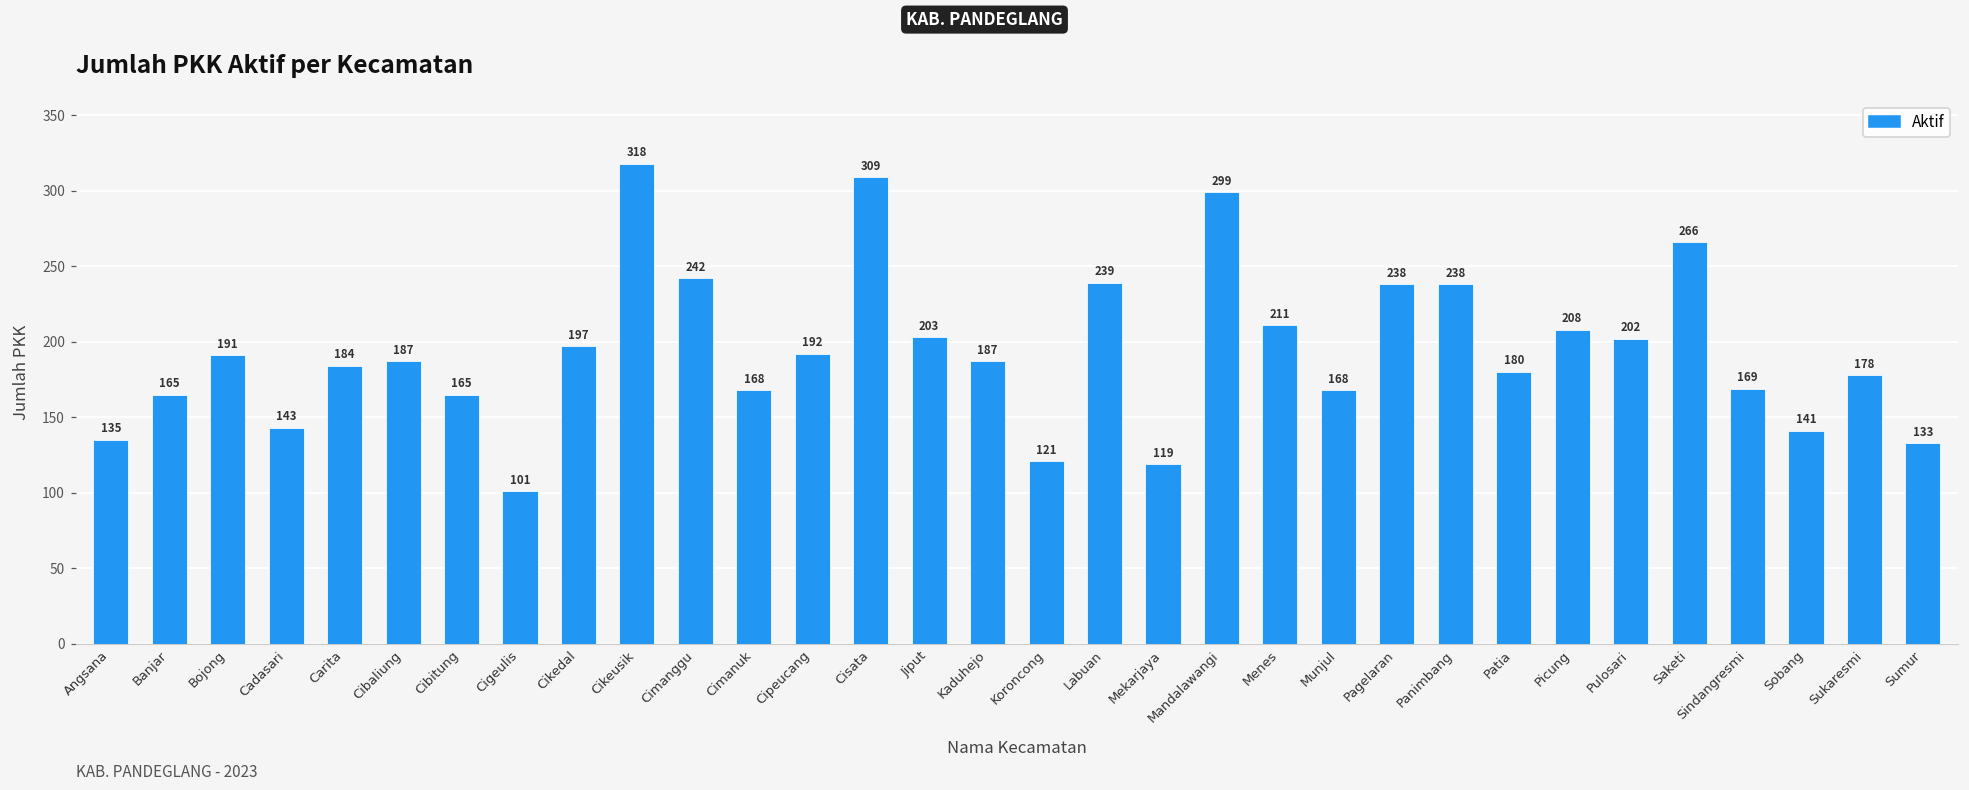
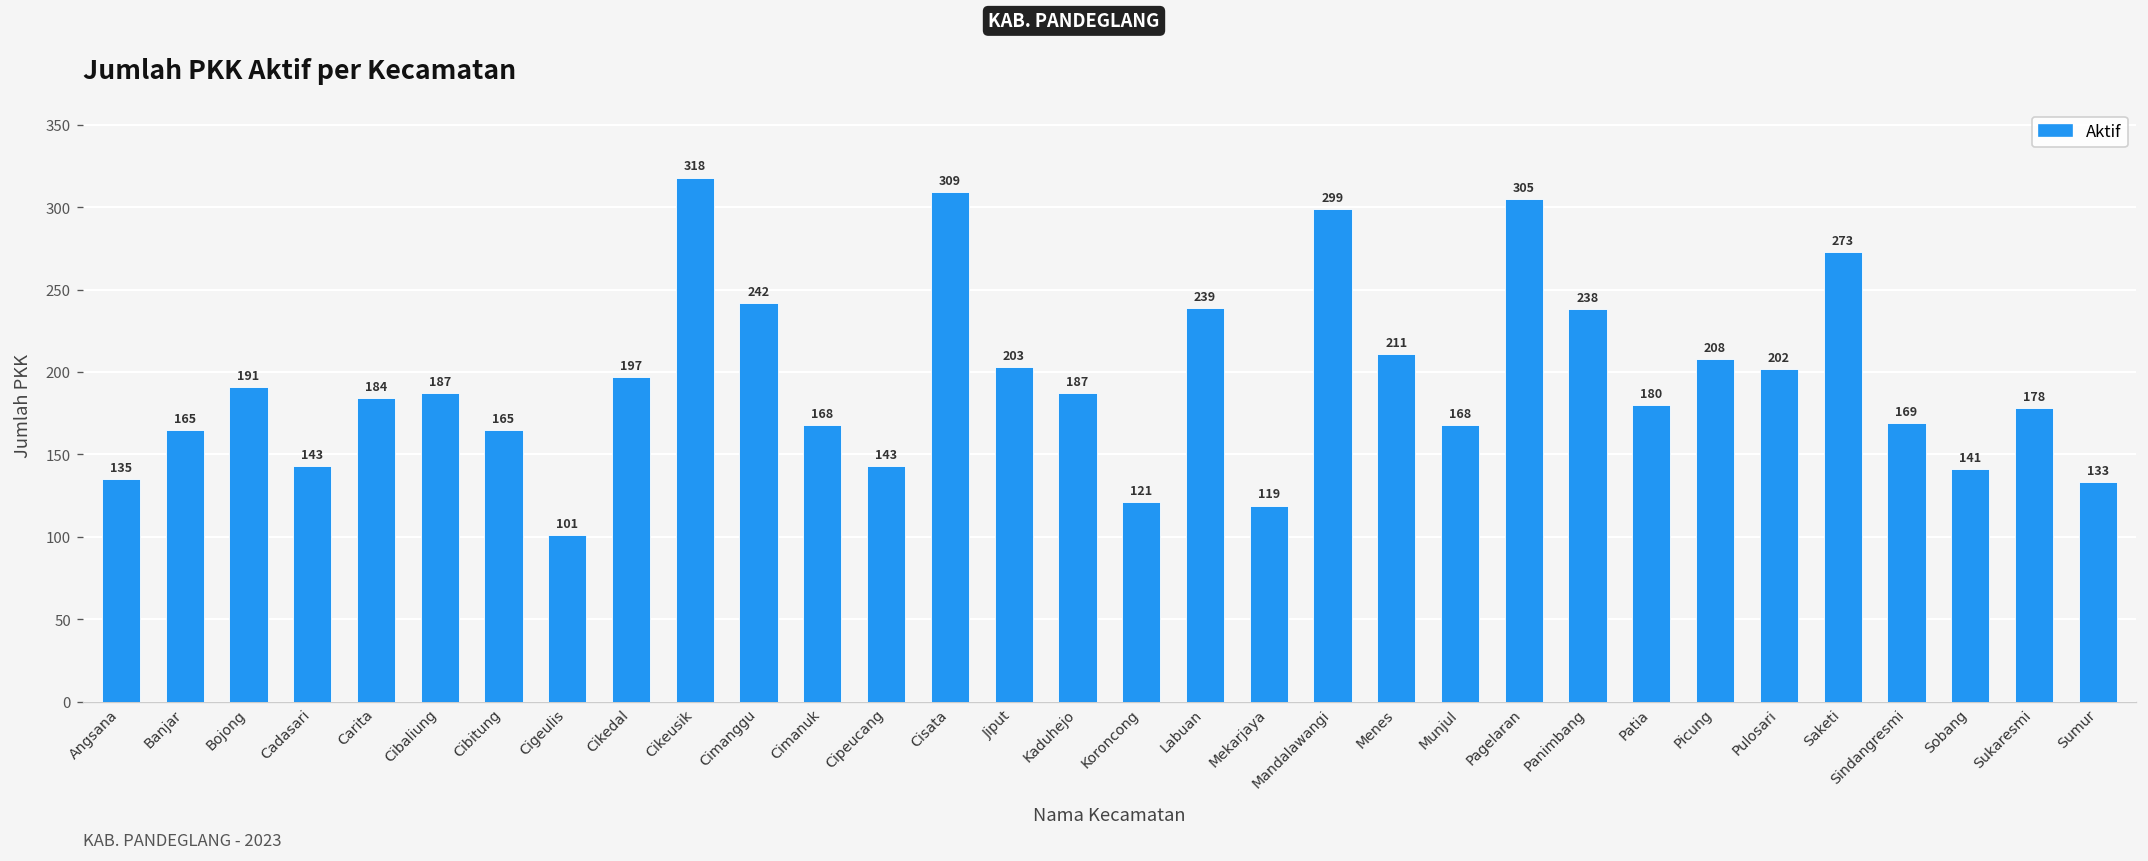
Cipeucang: 192 -> 143
Pagelaran: 238 -> 305
Saketi: 266 -> 273
